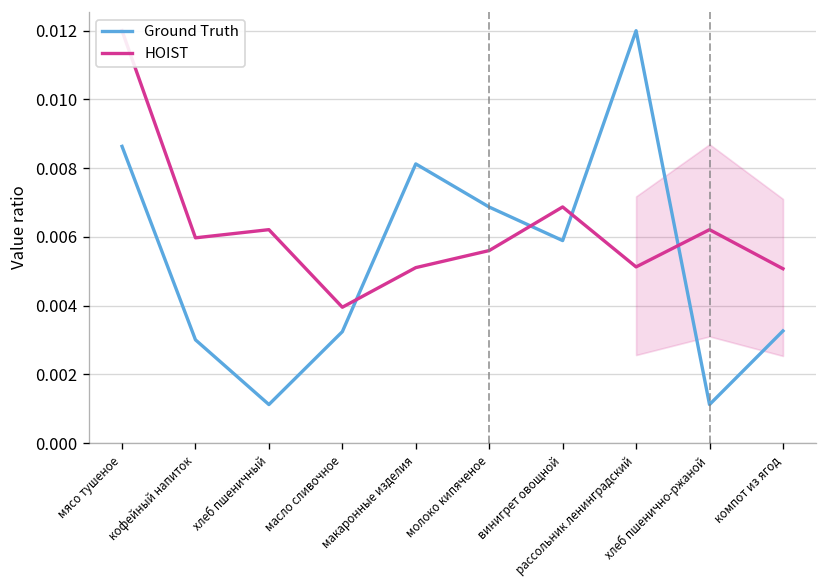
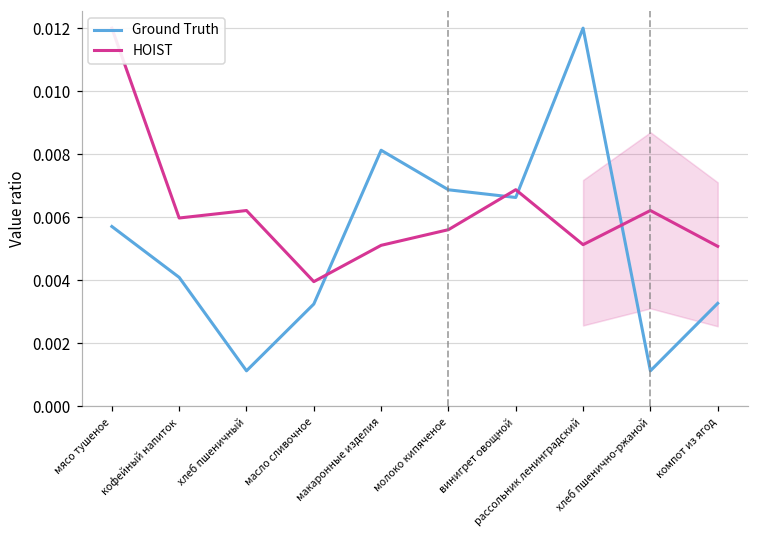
Ground Truth, мясо тушеное: 0.0086 -> 0.0057
Ground Truth, кофейный напиток: 0.0030 -> 0.0041
Ground Truth, винигрет овощной: 0.0059 -> 0.0066
